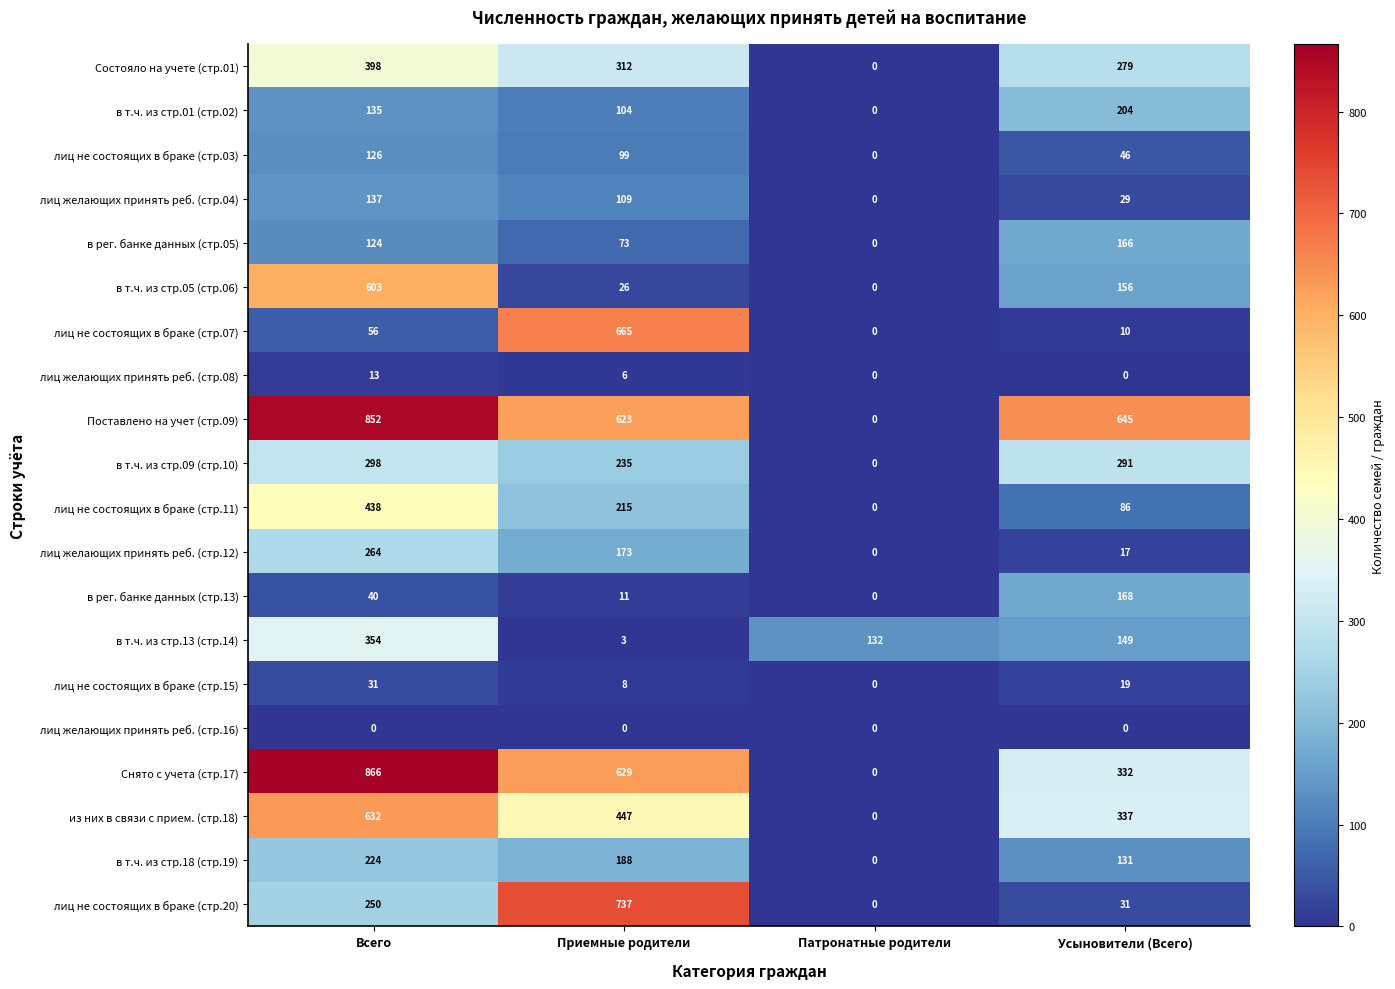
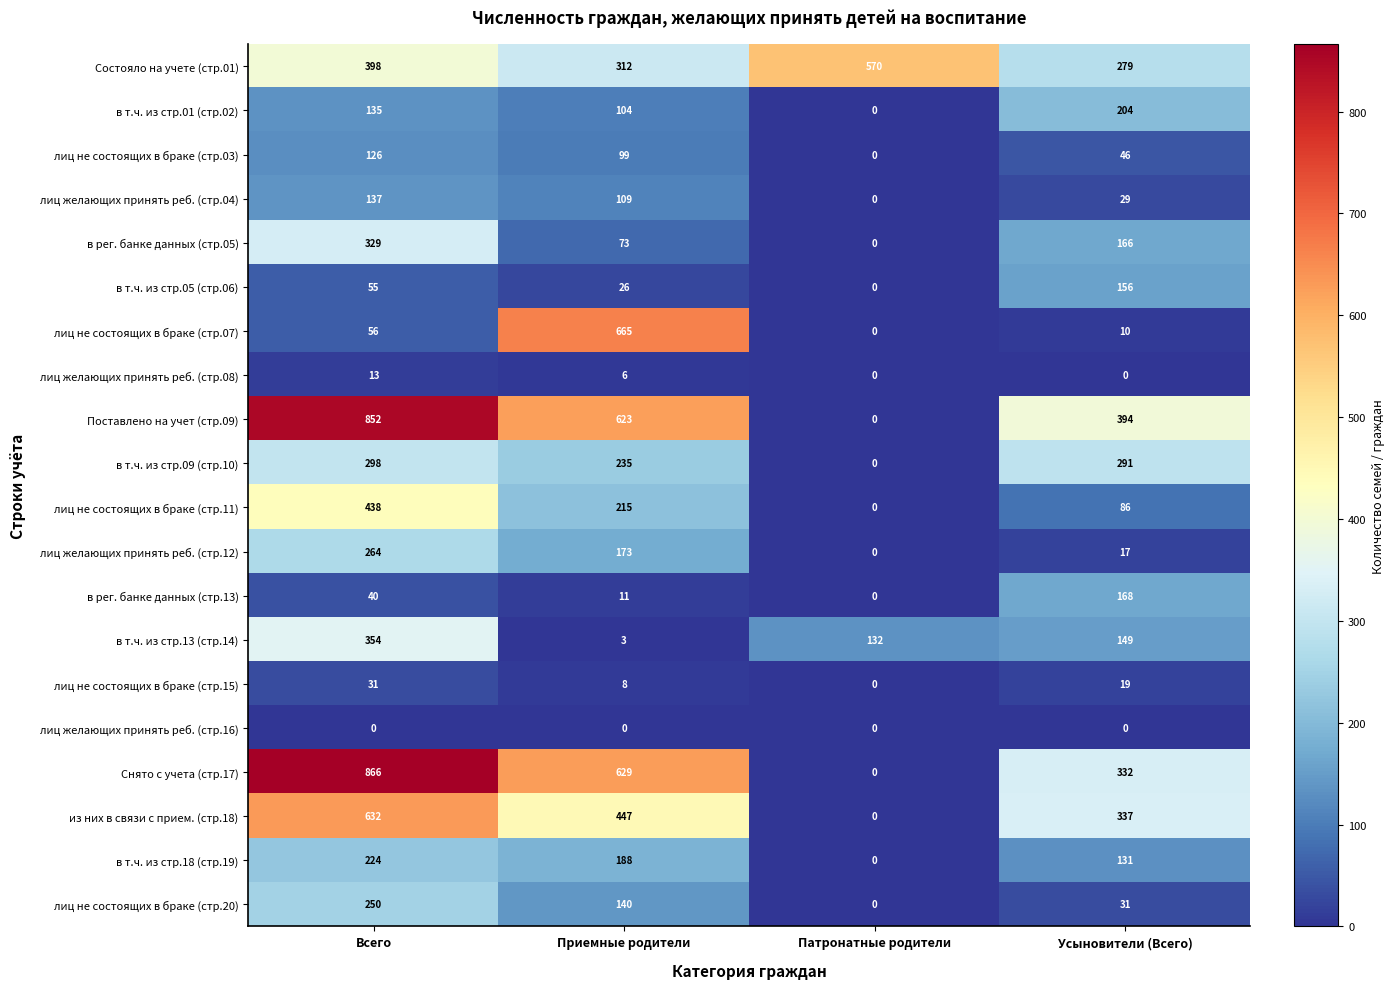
Состояло на учете (стр.01), Патронатные родители: 0 -> 570
в рег. банке данных (стр.05), Всего: 124 -> 329
в т.ч. из стр.05 (стр.06), Всего: 603 -> 55
Поставлено на учет (стр.09), Усыновители (Всего): 645 -> 394
лиц не состоящих в браке (стр.20), Приемные родители: 737 -> 140
